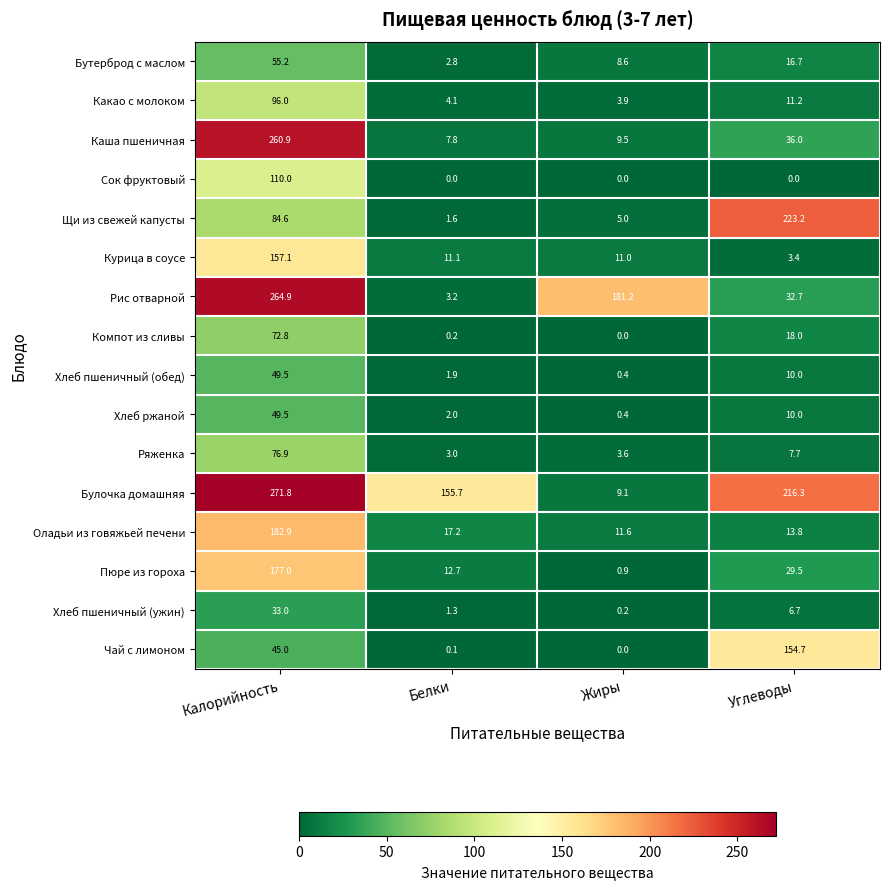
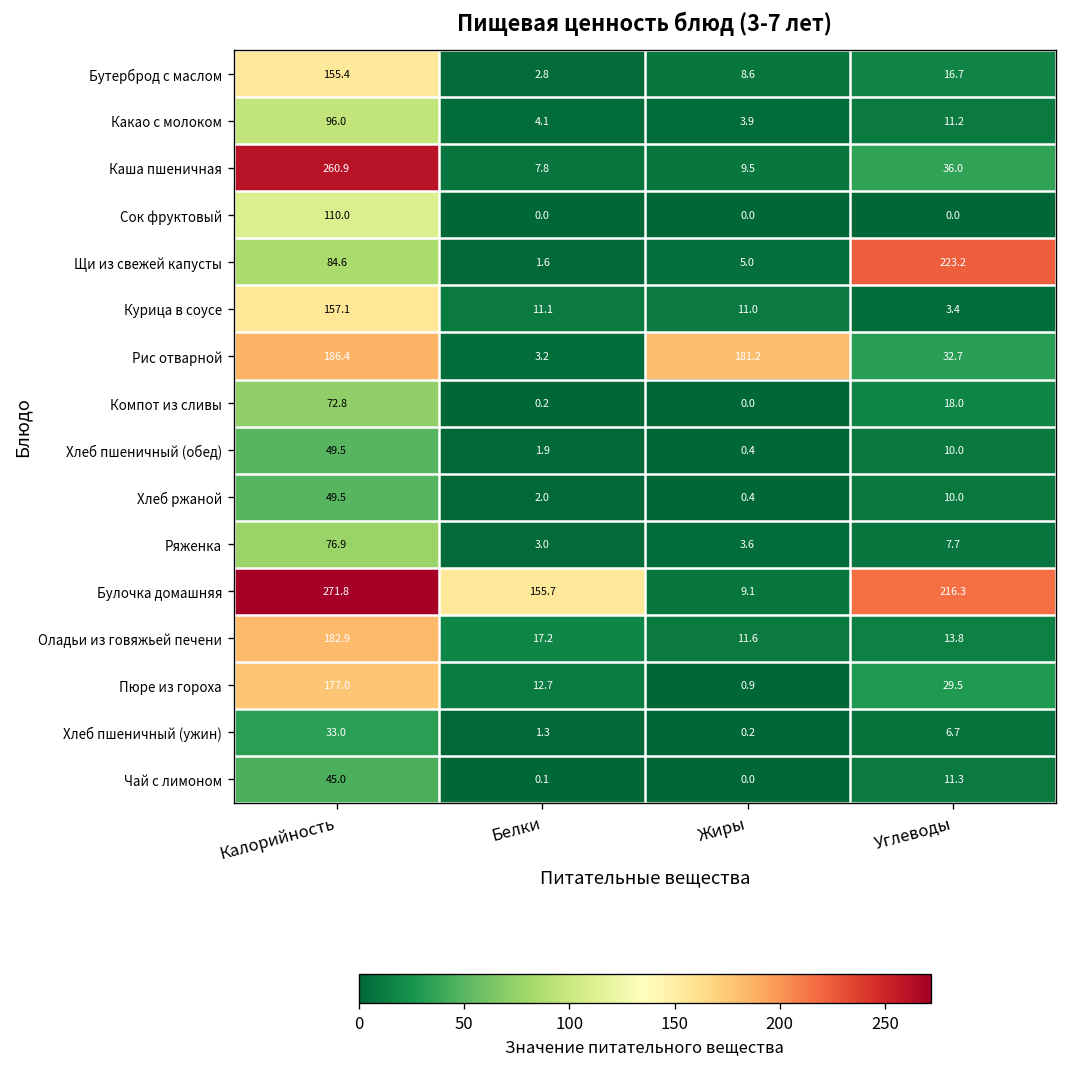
Бутерброд с маслом, Калорийность: 55.2 -> 155.4
Рис отварной, Калорийность: 264.9 -> 186.4
Чай с лимоном, Углеводы: 154.7 -> 11.3
